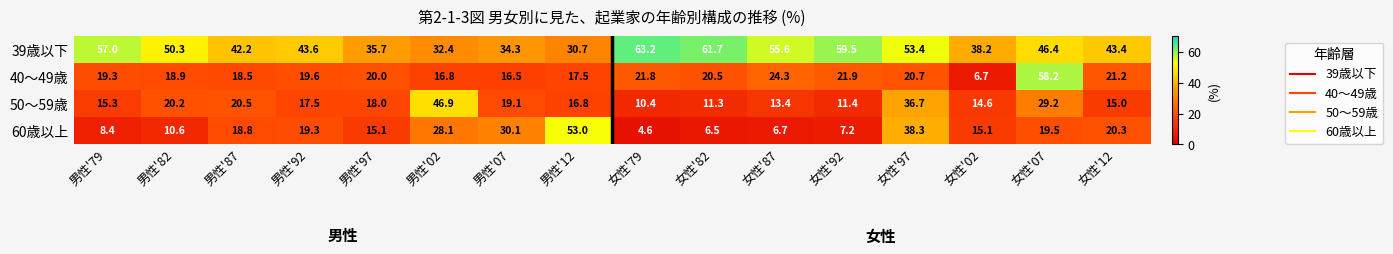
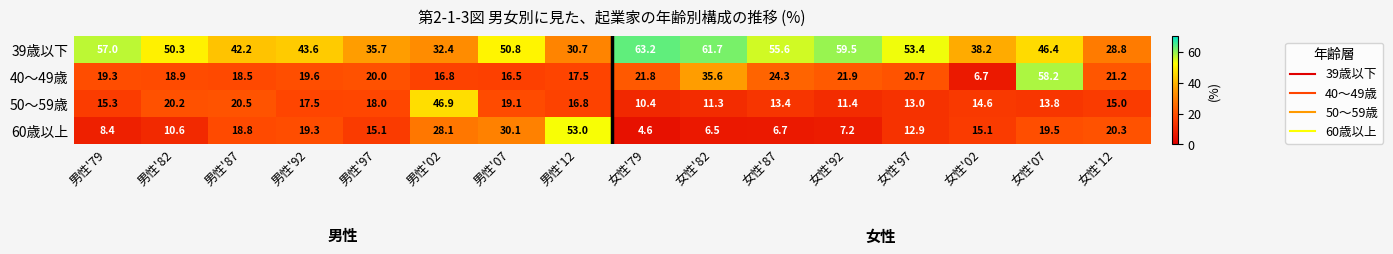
39歳以下, 男性'07: 34.3 -> 50.8
39歳以下, 女性'12: 43.4 -> 28.8
40～49歳, 女性'82: 20.5 -> 35.6
50～59歳, 女性'97: 36.7 -> 13.0
50～59歳, 女性'07: 29.2 -> 13.8
60歳以上, 女性'97: 38.3 -> 12.9
